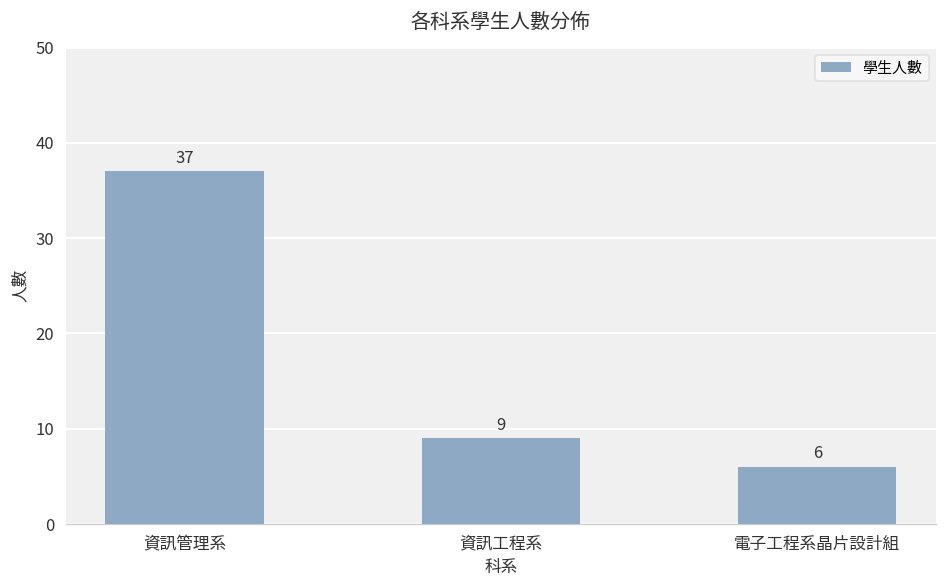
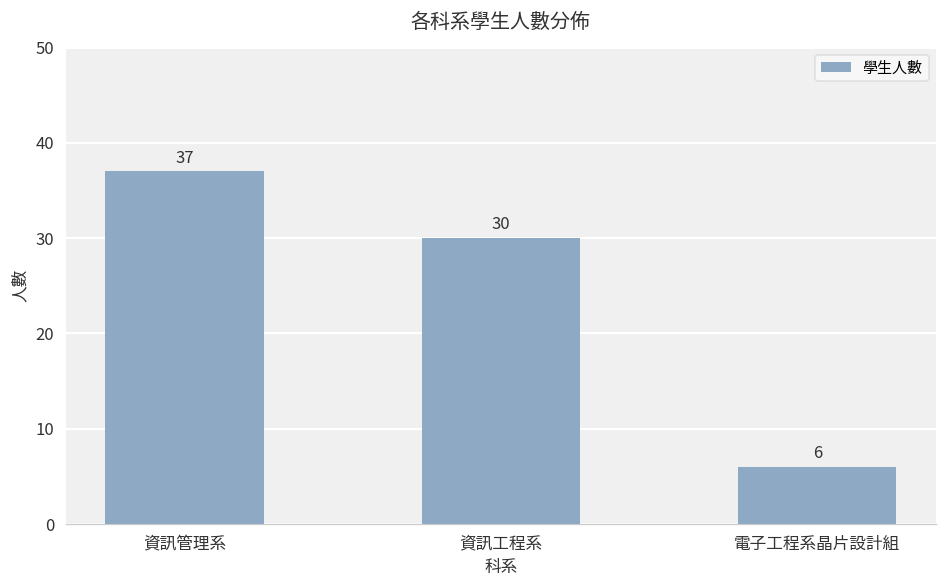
資訊工程系: 9 -> 30
